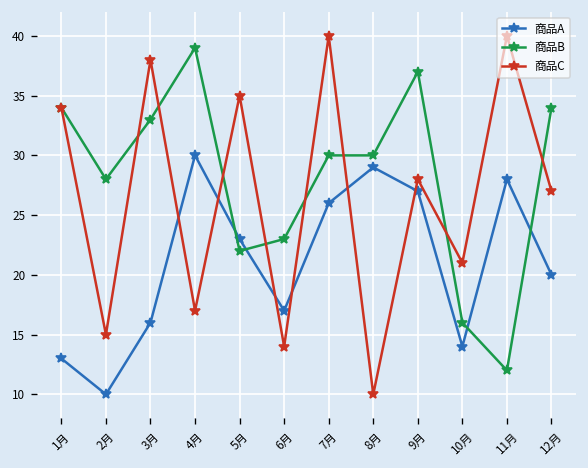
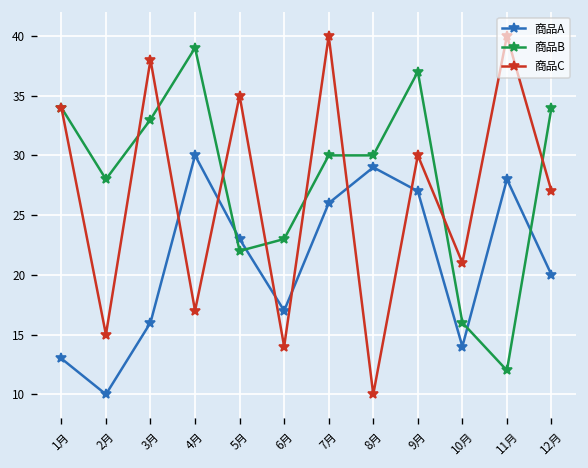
商品C, 9月: 28 -> 30
